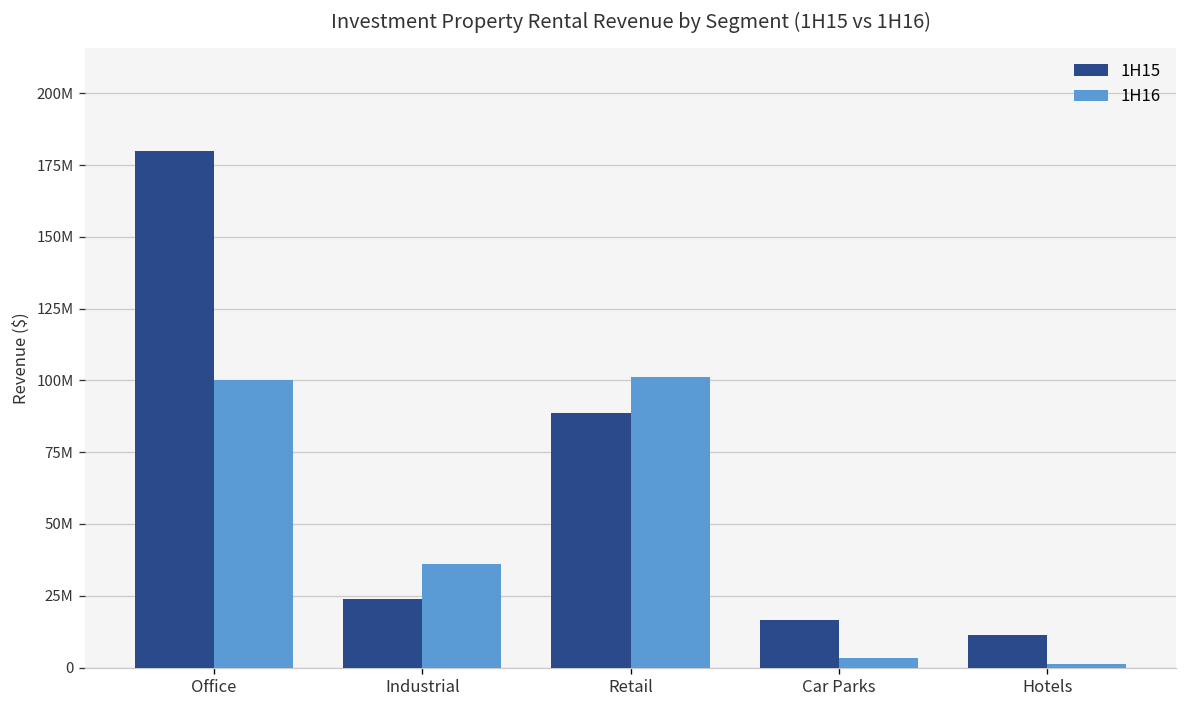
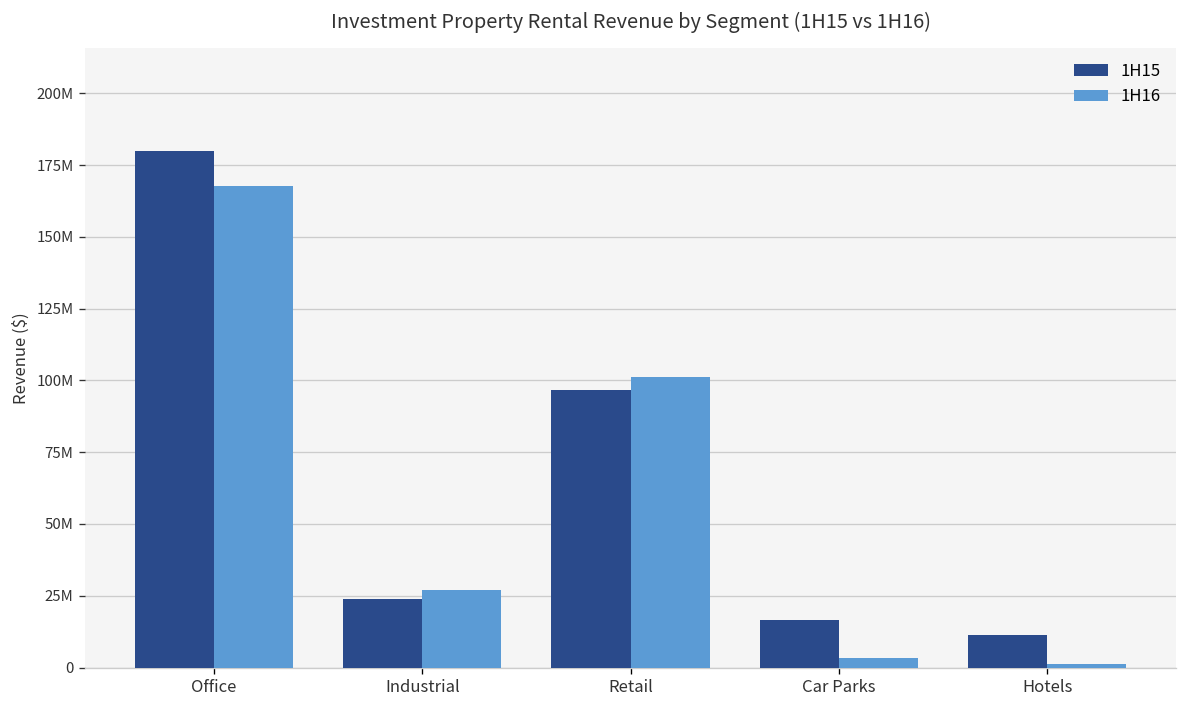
1H16, Office: 100000000 -> 168000000
1H16, Industrial: 36000000 -> 27000000
1H15, Retail: 89000000 -> 97000000
